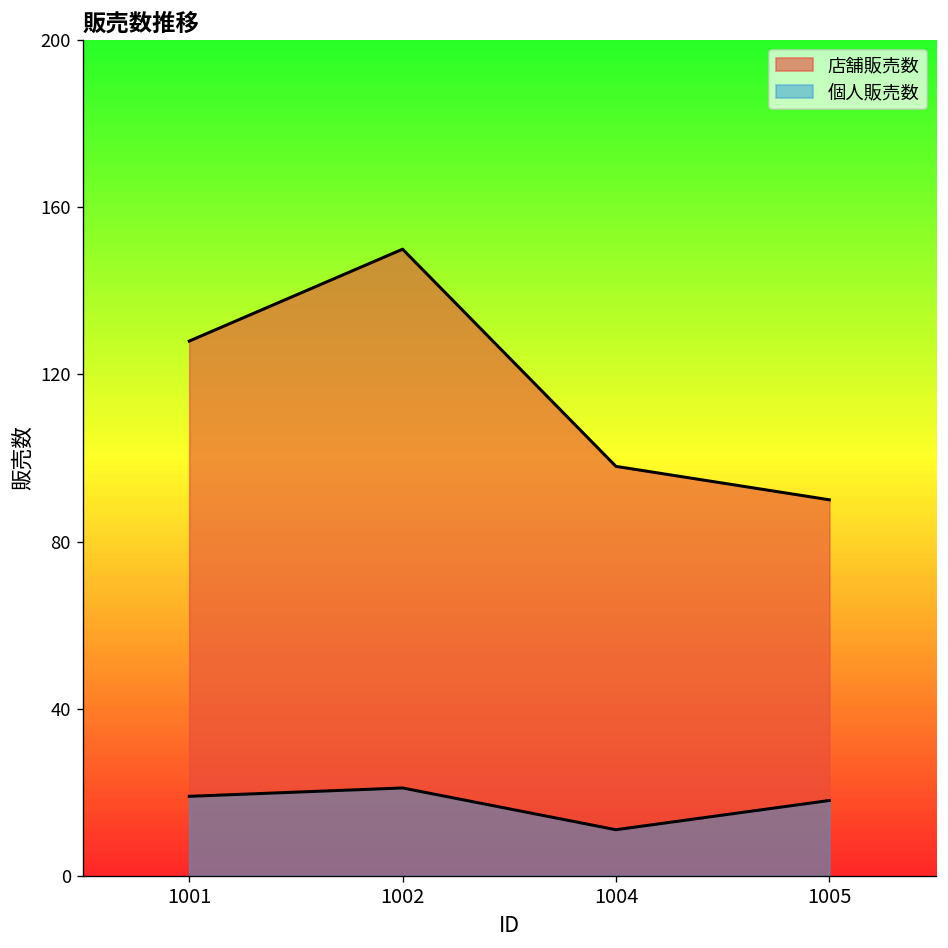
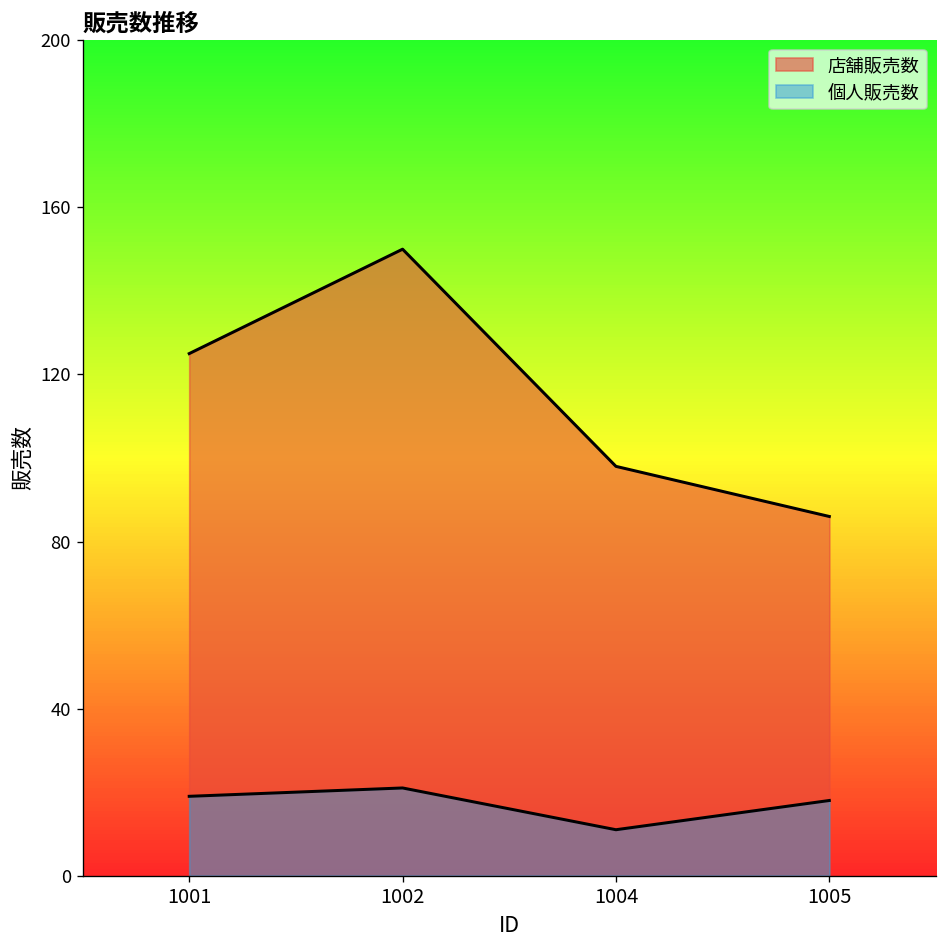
店舗販売数, 1001: 128 -> 125
店舗販売数, 1005: 90 -> 86
